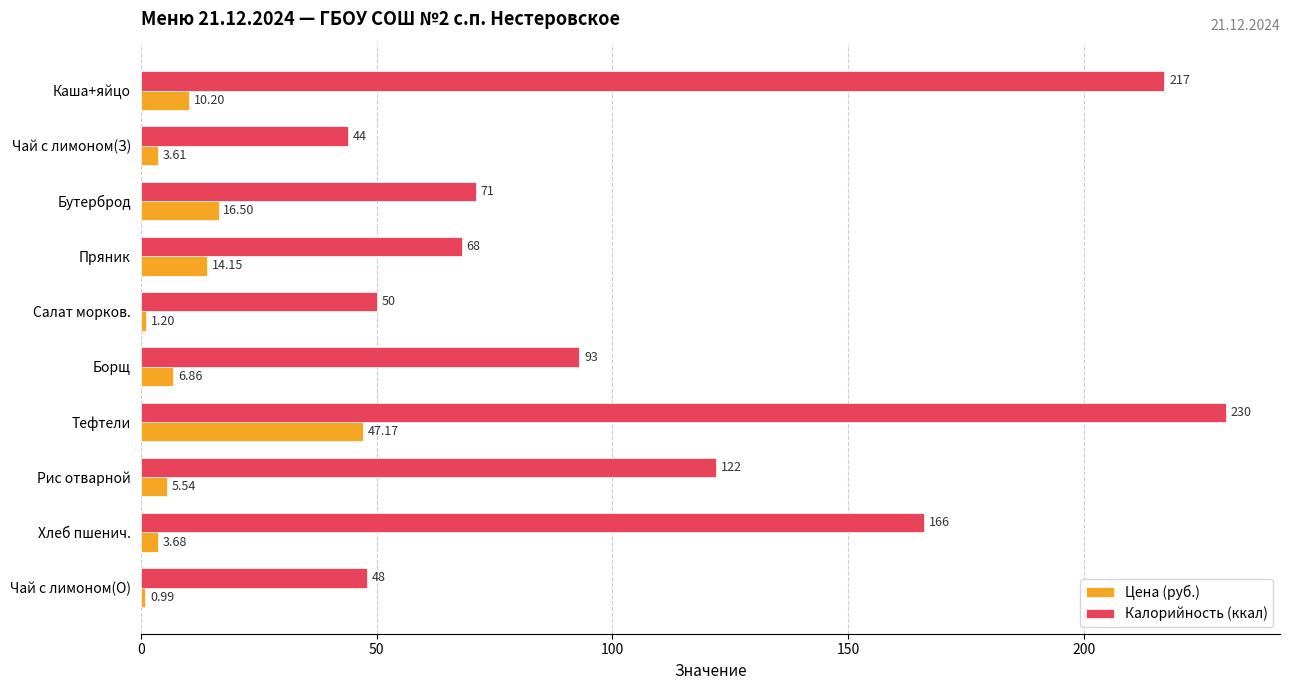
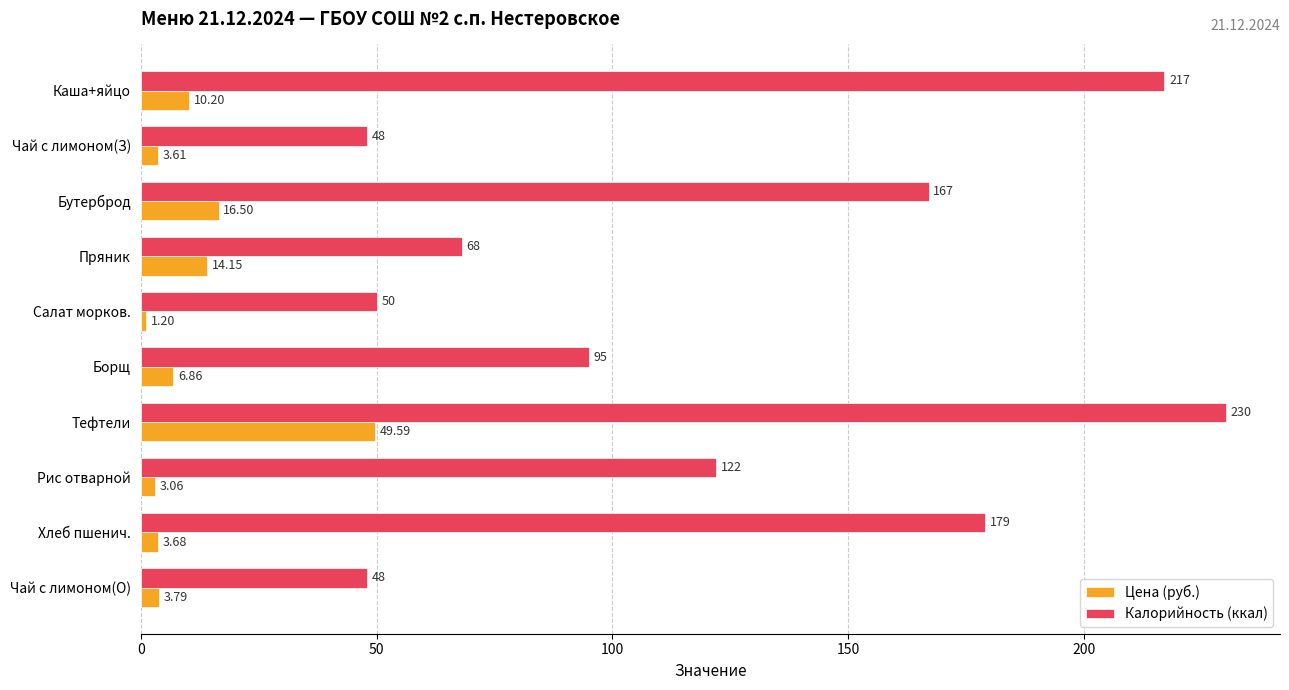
Калорийность (ккал), Чай с лимоном(З): 44 -> 48
Калорийность (ккал), Бутерброд: 71 -> 167
Калорийность (ккал), Борщ: 93 -> 95
Цена (руб.), Тефтели: 47.17 -> 49.59
Цена (руб.), Рис отварной: 5.54 -> 3.06
Калорийность (ккал), Хлеб пшенич.: 166 -> 179
Цена (руб.), Чай с лимоном(О): 0.99 -> 3.79
